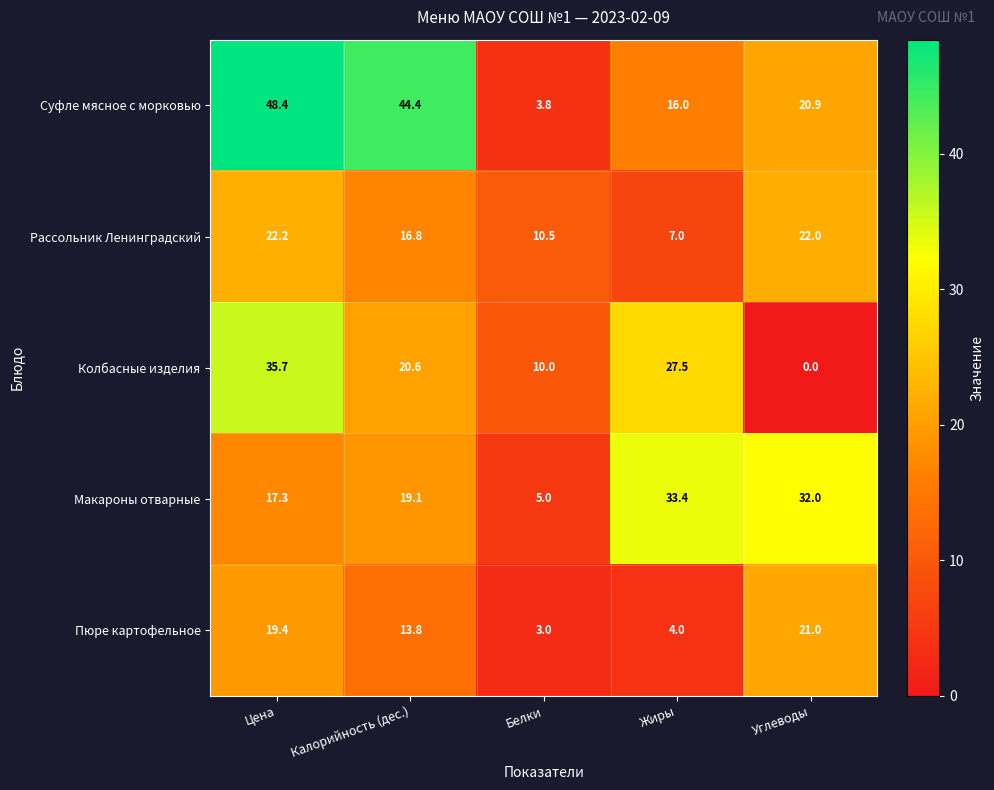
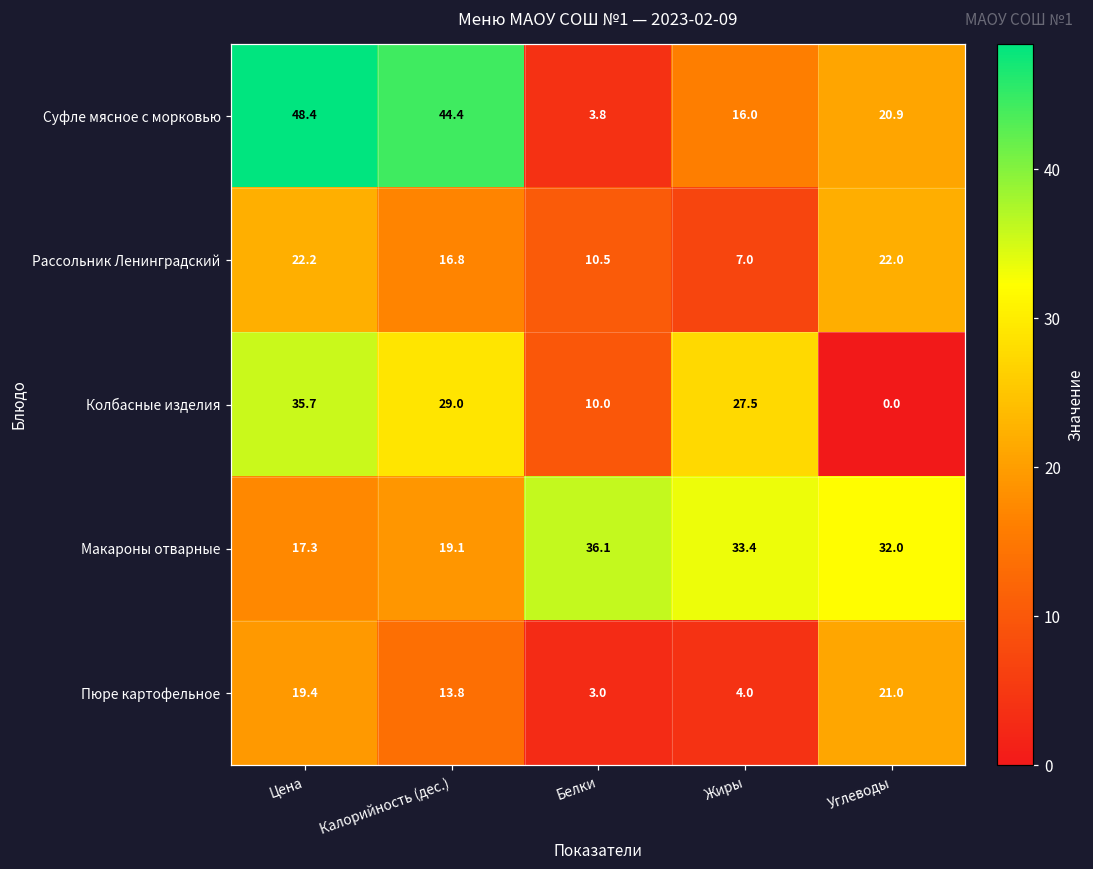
Колбасные изделия, Калорийность (дес.): 20.6 -> 29.0
Макароны отварные, Белки: 5.0 -> 36.1
